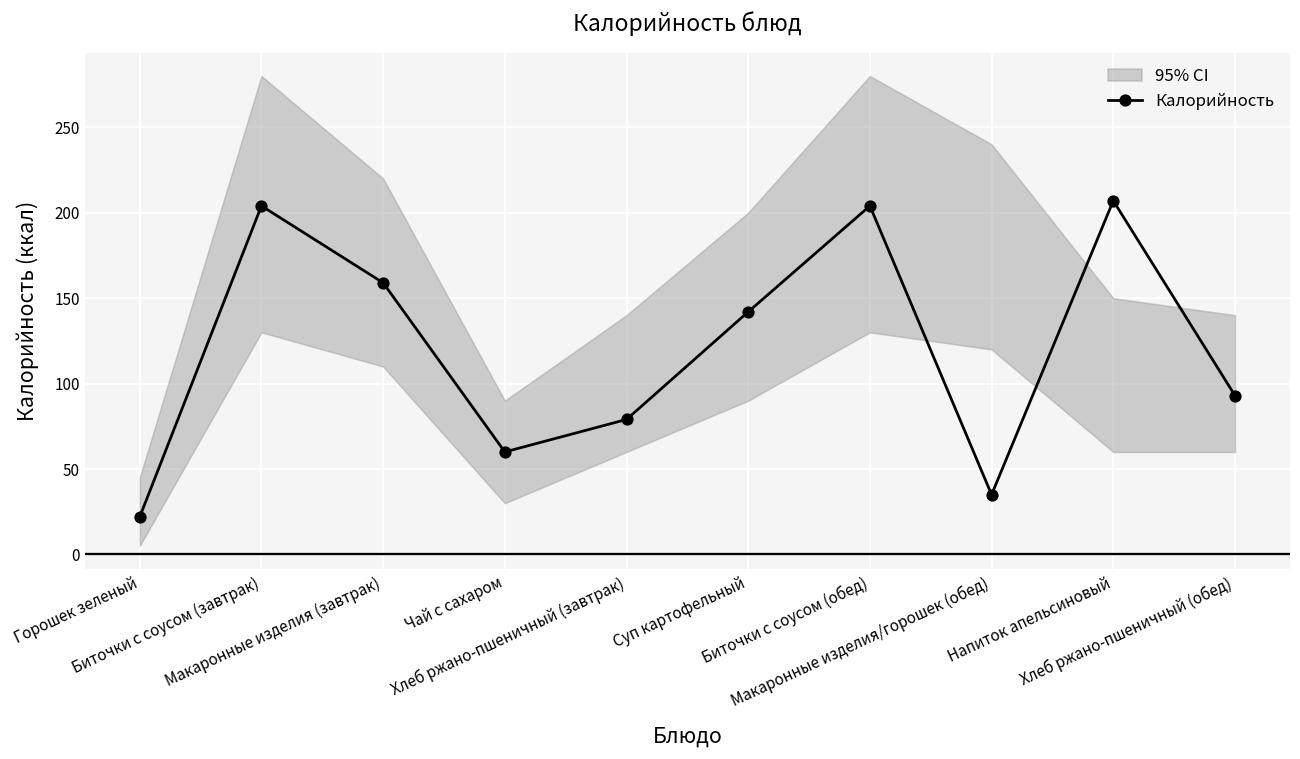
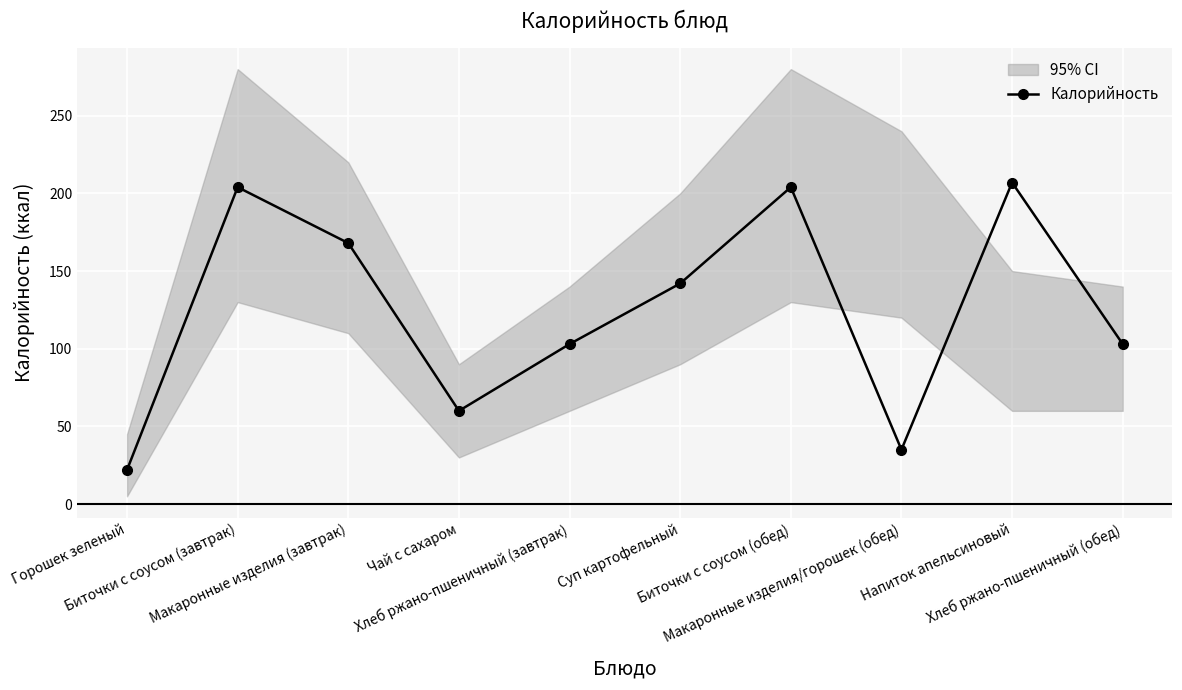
Калорийность, Макаронные изделия (завтрак): 159 -> 168
Калорийность, Хлеб ржано-пшеничный (завтрак): 79 -> 103
Калорийность, Хлеб ржано-пшеничный (обед): 93 -> 103
